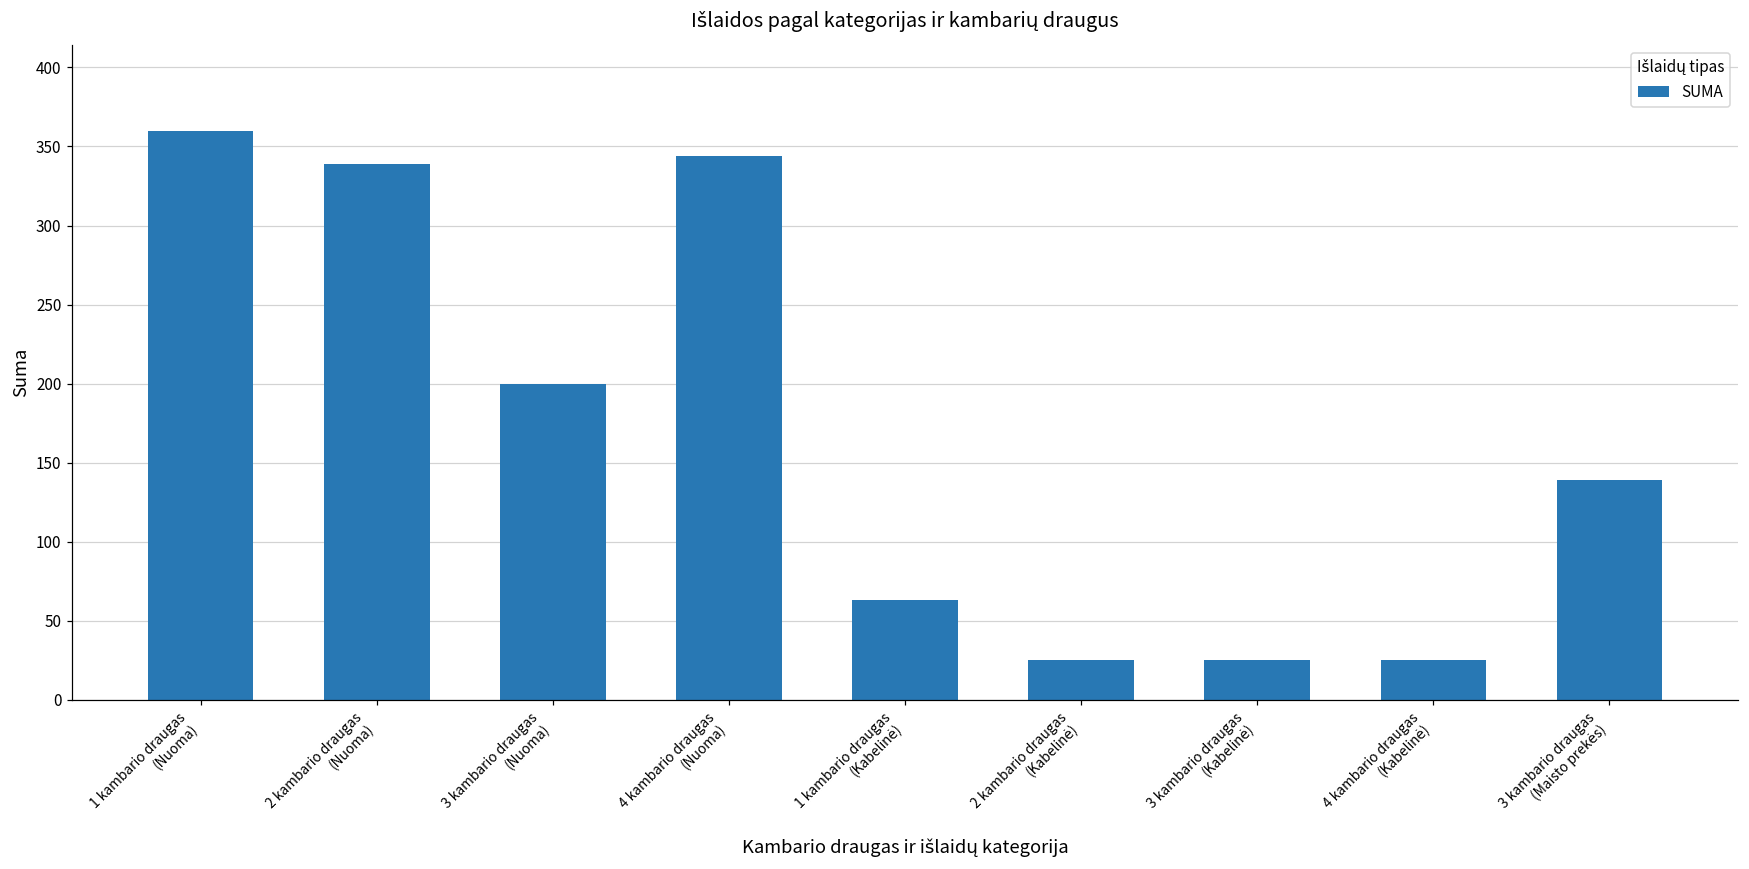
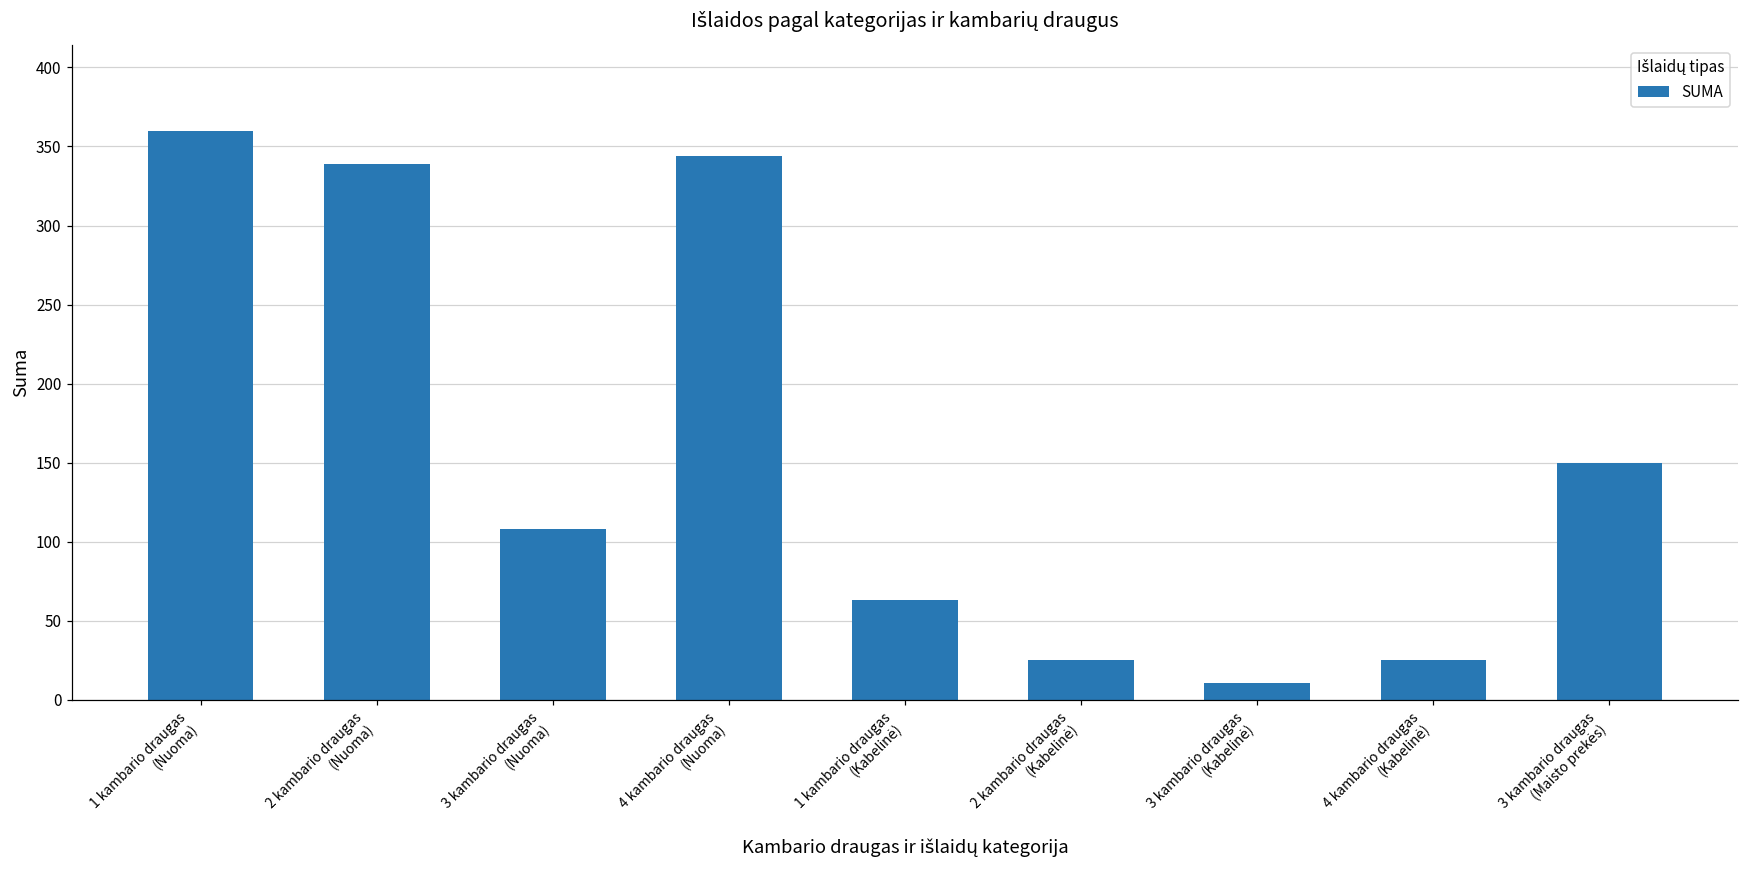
3 kambario draugas (Nuoma): 200 -> 108
3 kambario draugas (Kabelinė): 25 -> 11
3 kambario draugas (Maisto prekės): 139 -> 150
